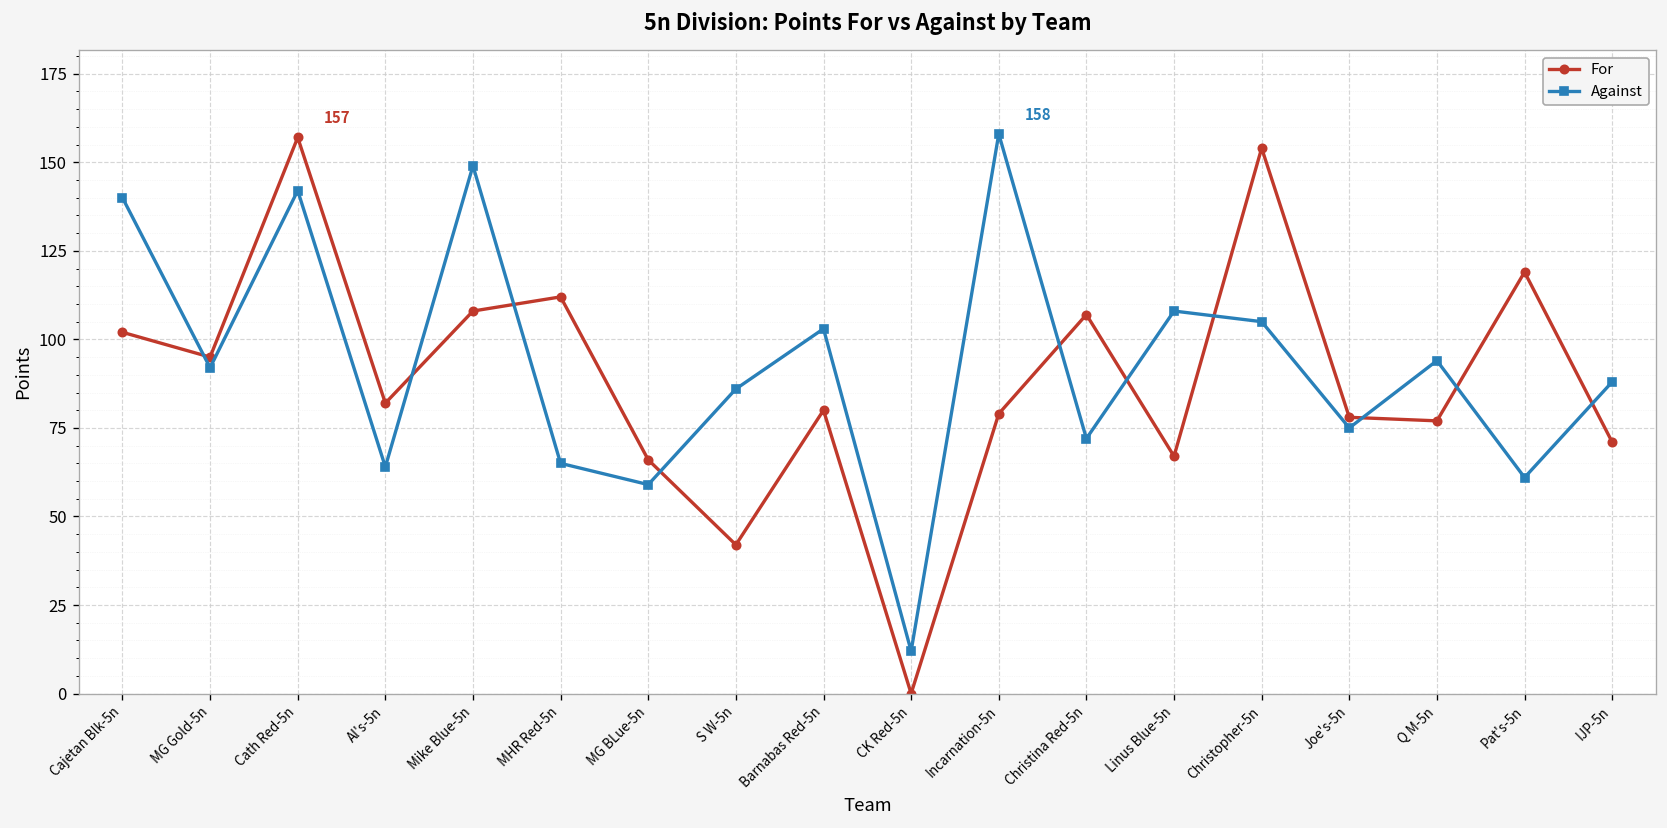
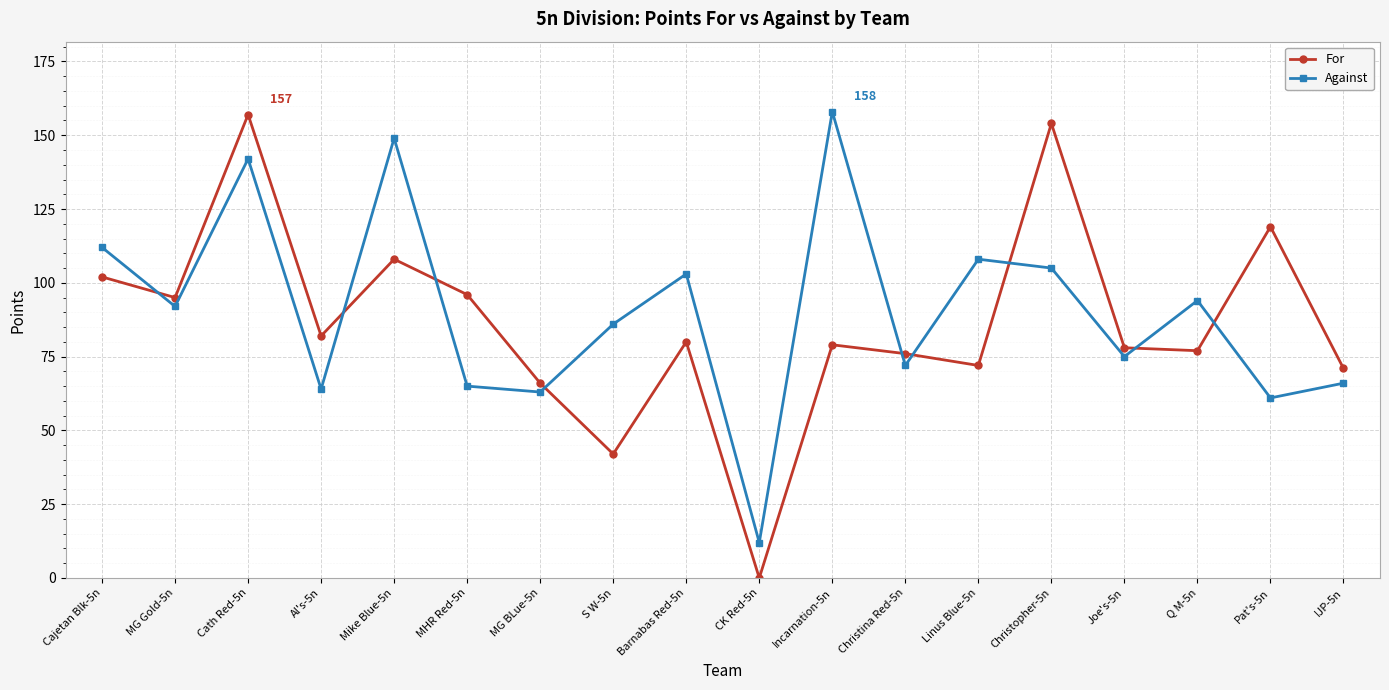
Against, Cajetan Blk-5n: 140 -> 112
For, MHR Red-5n: 112 -> 96
Against, MG BLue-5n: 59 -> 63
For, Christina Red-5n: 107 -> 76
For, Linus Blue-5n: 67 -> 72
Against, IJP-5n: 88 -> 66
